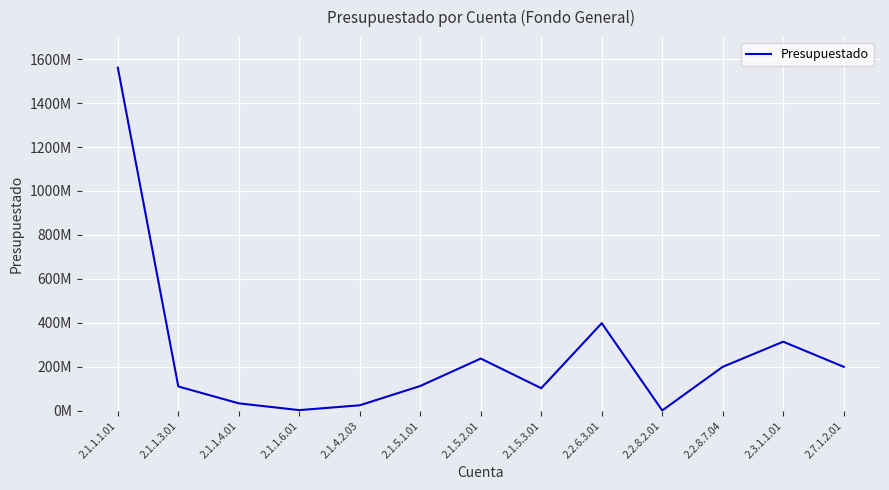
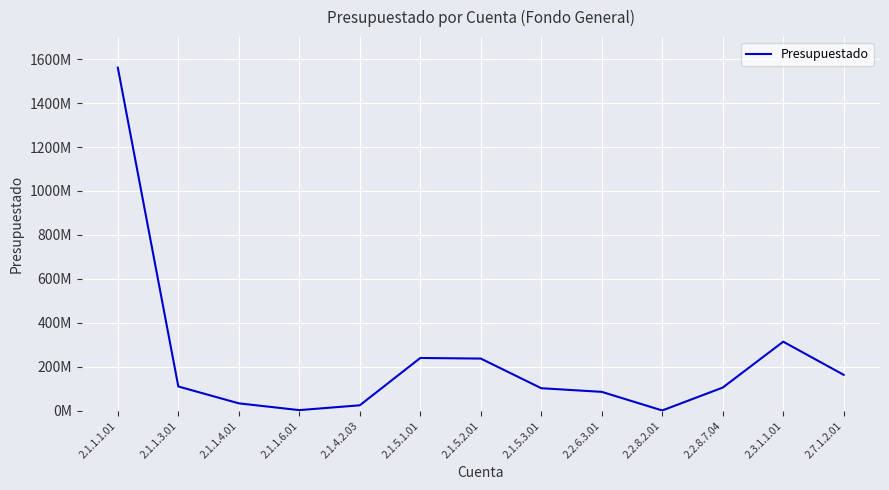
2.1.5.1.01: 110000000 -> 240000000
2.2.6.3.01: 400000000 -> 90000000
2.2.8.7.04: 200000000 -> 110000000
2.7.1.2.01: 200000000 -> 160000000
